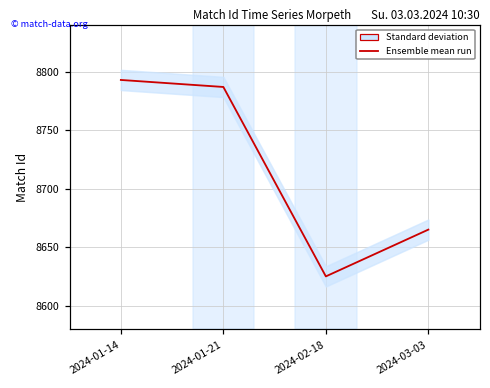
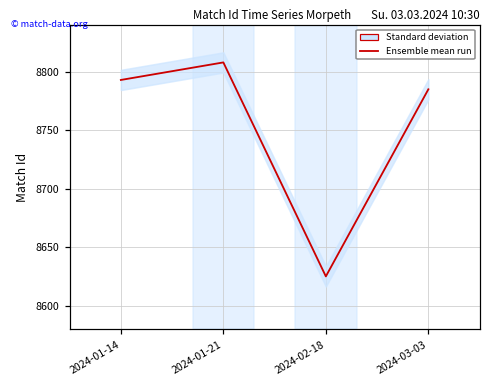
Ensemble mean run, 2024-01-21: 8787 -> 8808
Ensemble mean run, 2024-03-03: 8665 -> 8785
